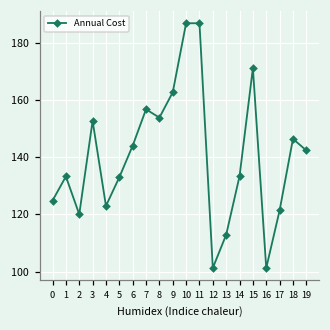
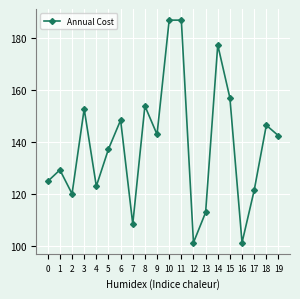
1: 133 -> 129
5: 133 -> 137
6: 144 -> 148
7: 157 -> 108
9: 163 -> 143
14: 133 -> 177
15: 171 -> 157
